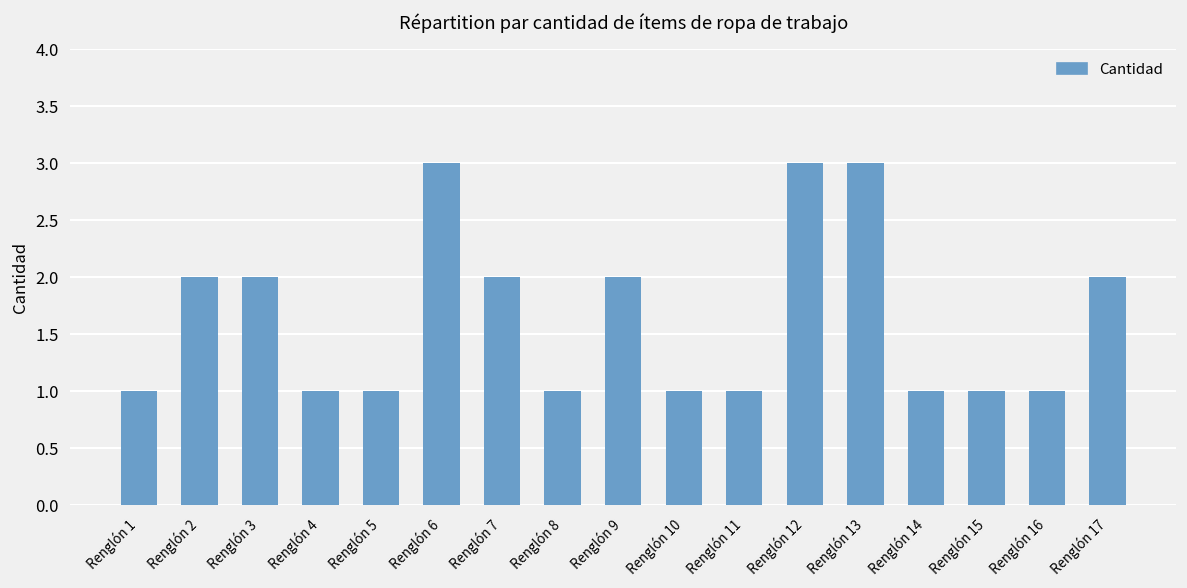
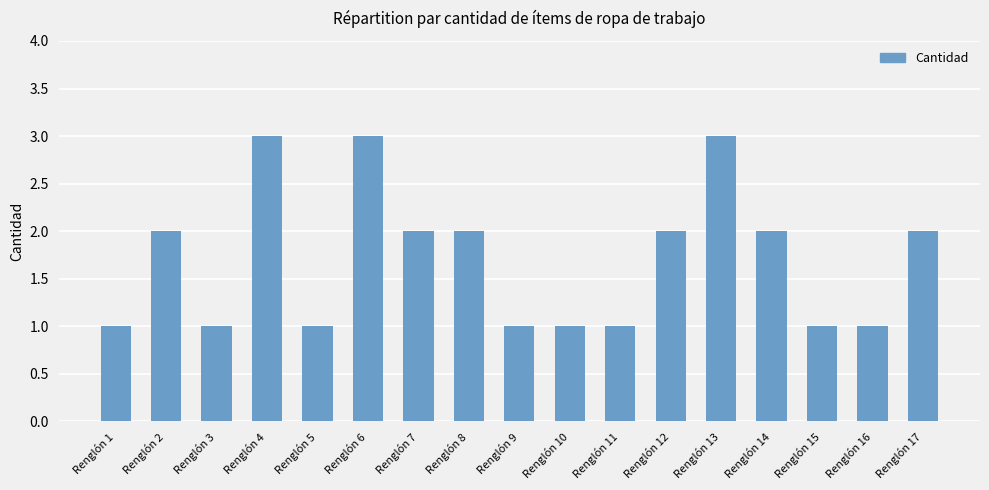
Renglón 3: 2 -> 1
Renglón 4: 1 -> 3
Renglón 8: 1 -> 2
Renglón 9: 2 -> 1
Renglón 12: 3 -> 2
Renglón 14: 1 -> 2
